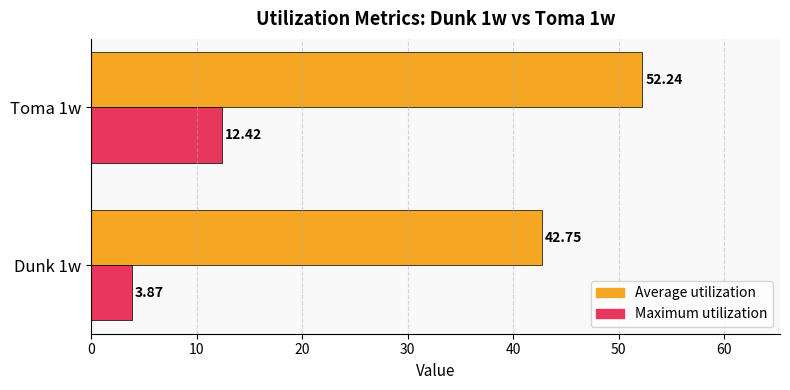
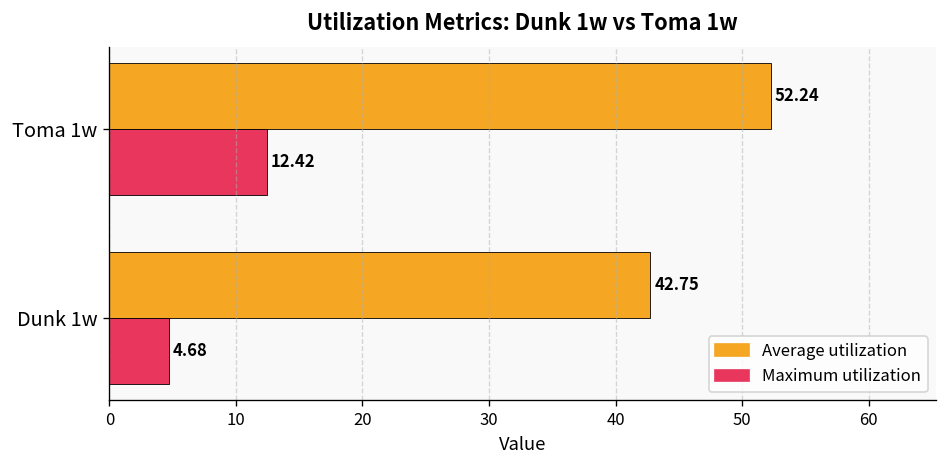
Maximum utilization, Dunk 1w: 3.87 -> 4.68
